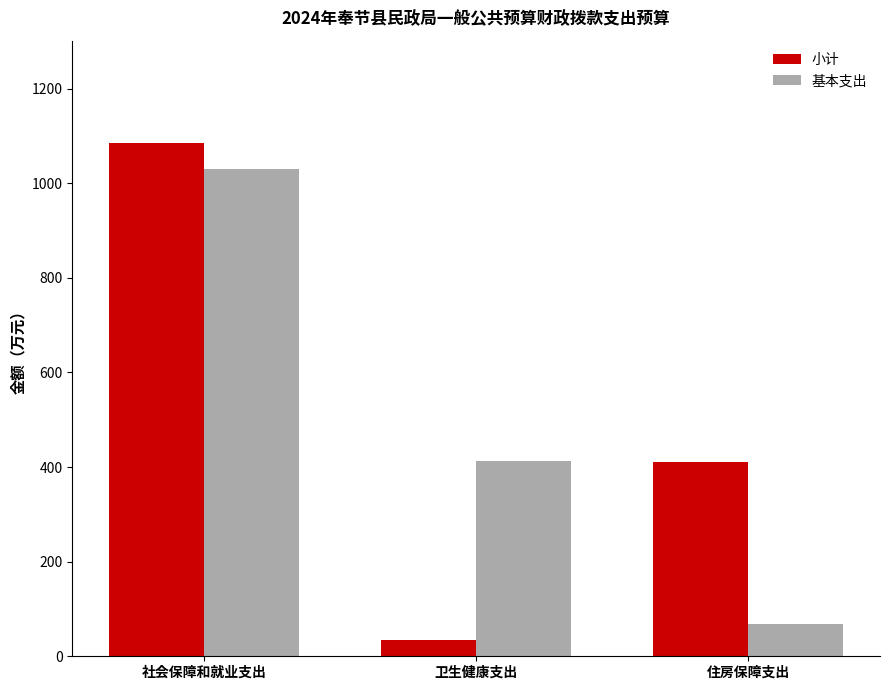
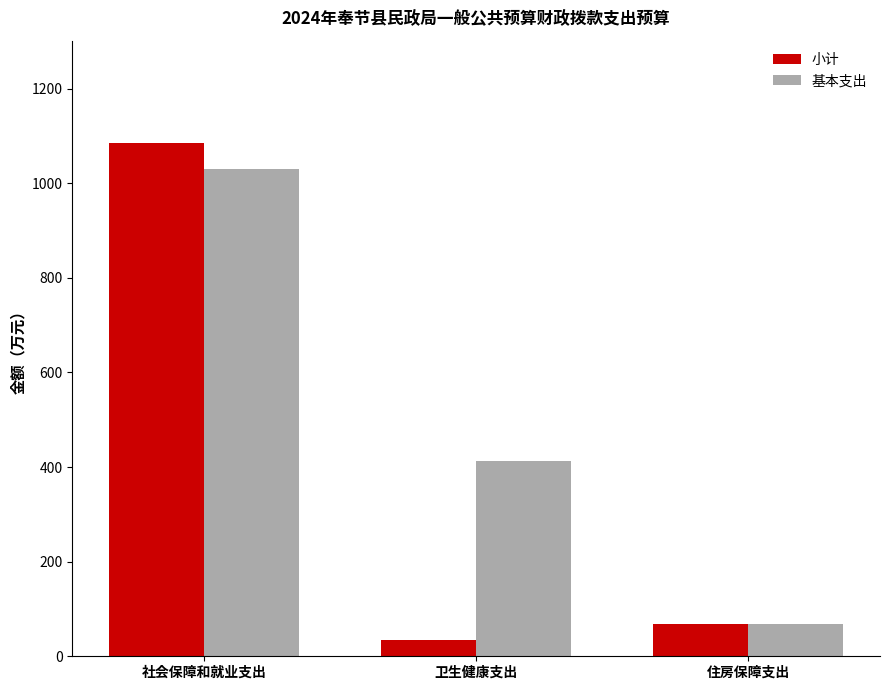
小计, 住房保障支出: 410 -> 70
